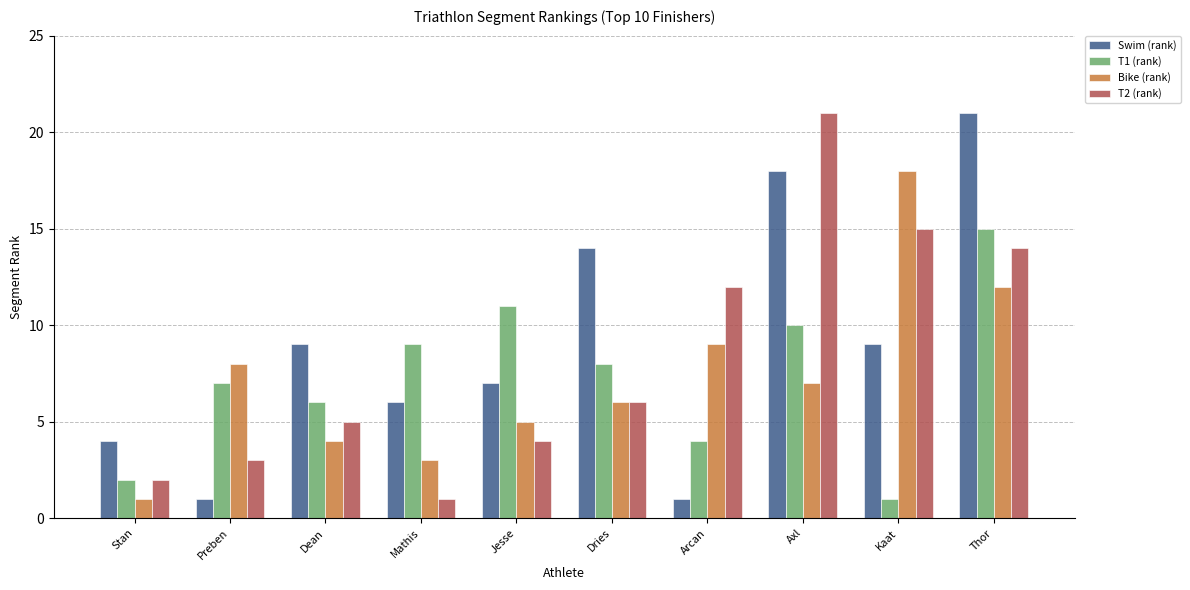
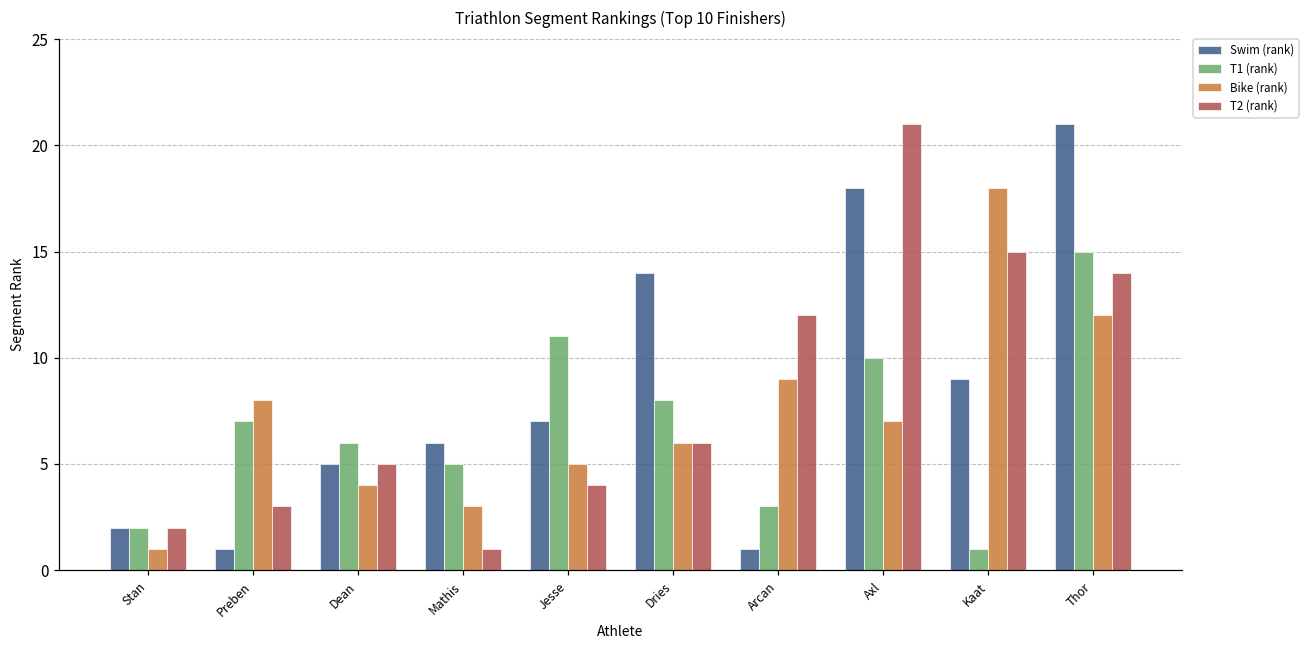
Swim (rank), Stan: 4 -> 2
Swim (rank), Dean: 9 -> 5
T1 (rank), Mathis: 9 -> 5
T1 (rank), Arcan: 4 -> 3
